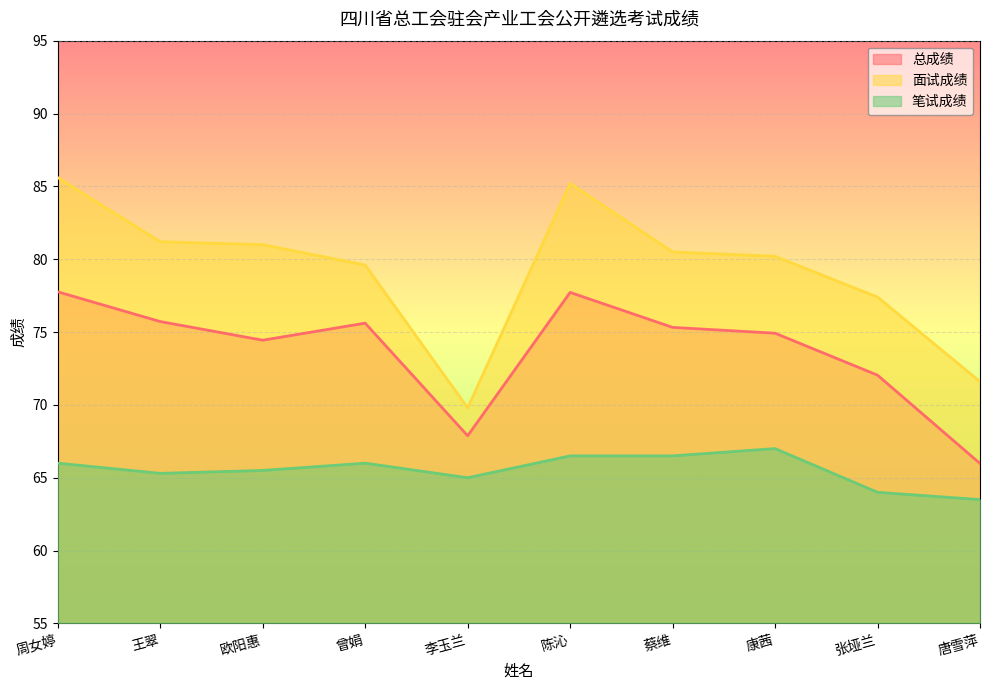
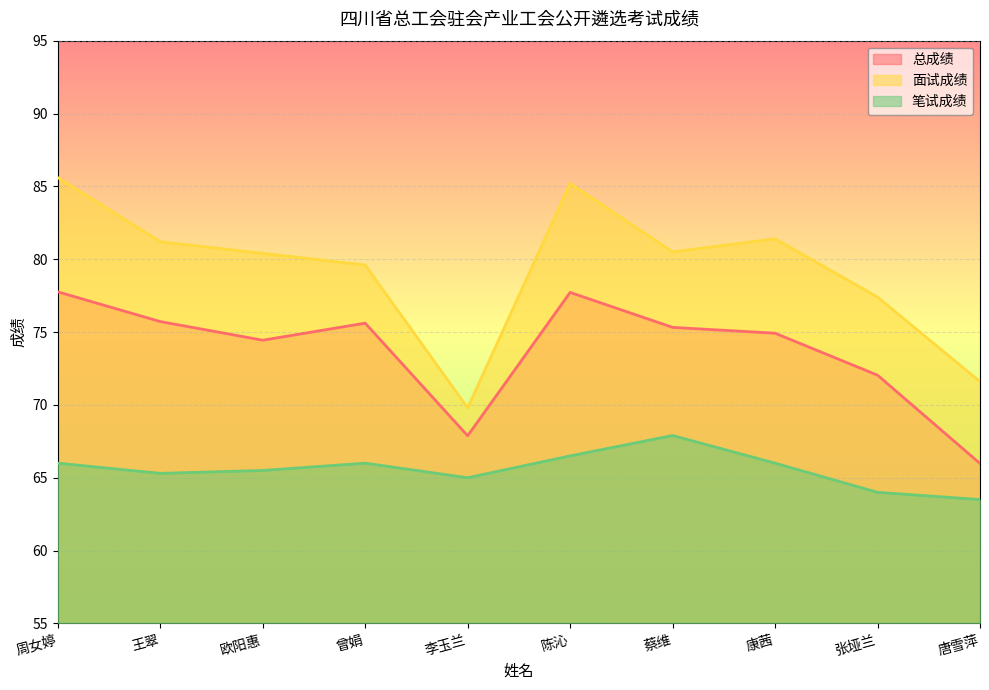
面试成绩, 欧阳惠: 81.0 -> 80.4
笔试成绩, 蔡维: 66.5 -> 67.9
面试成绩, 康茜: 80.2 -> 81.4
笔试成绩, 康茜: 67 -> 66
